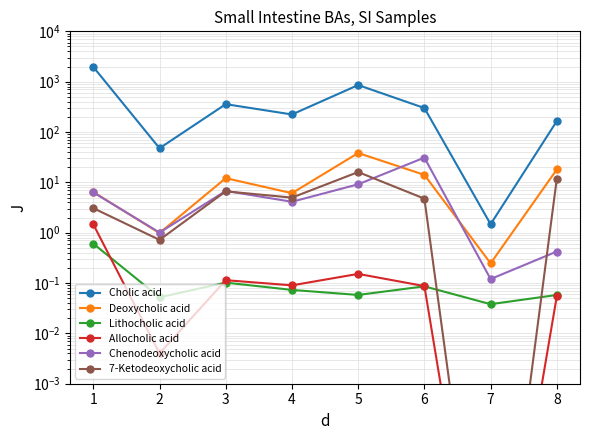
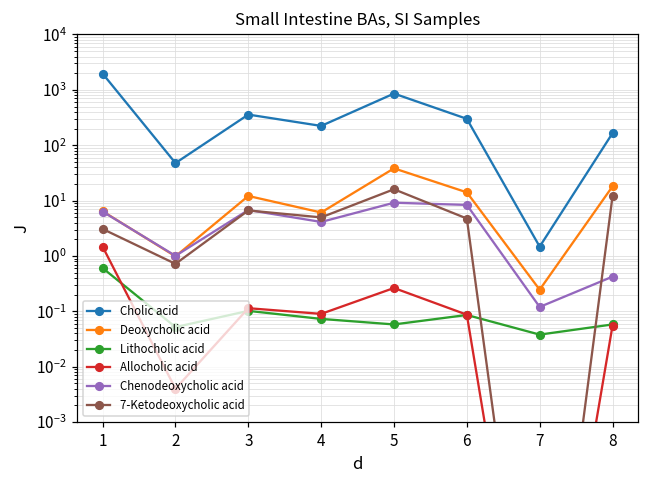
Allocholic acid, 5: 0.15 -> 0.3
Chenodeoxycholic acid, 6: 30 -> 8
